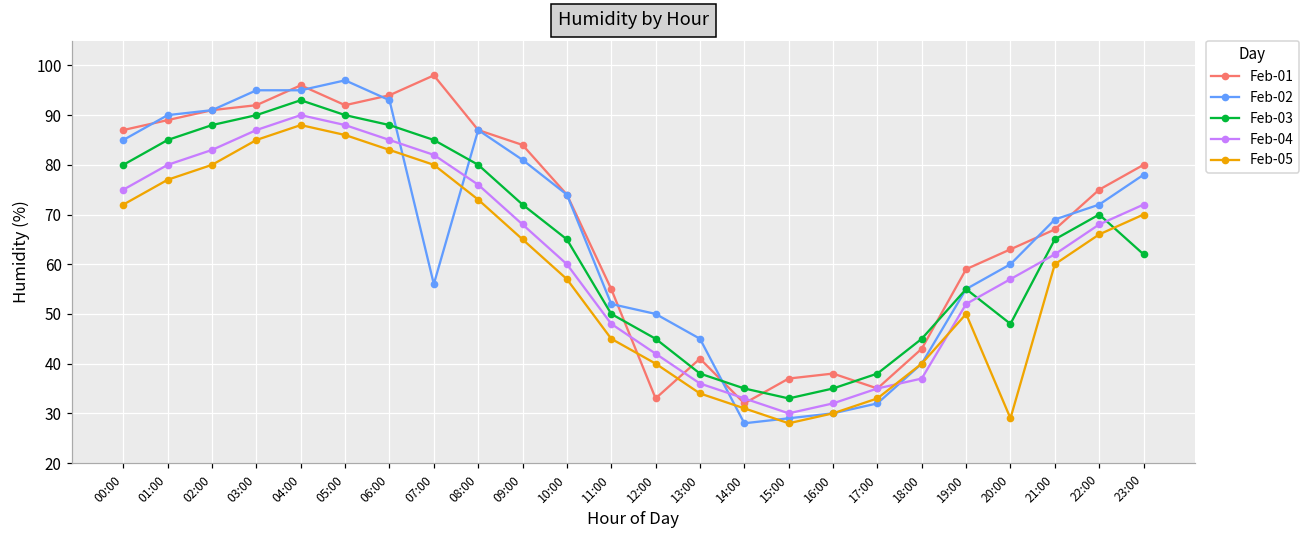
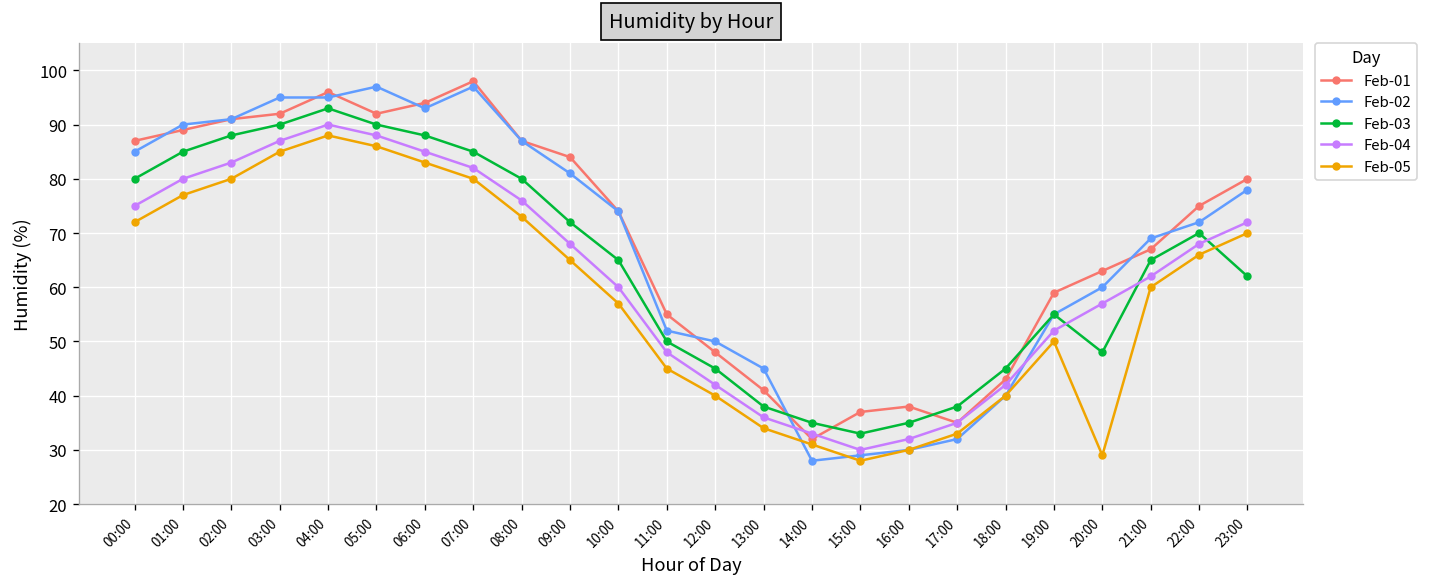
Feb-02, 07:00: 56 -> 97
Feb-01, 12:00: 33 -> 48
Feb-04, 18:00: 37 -> 42
